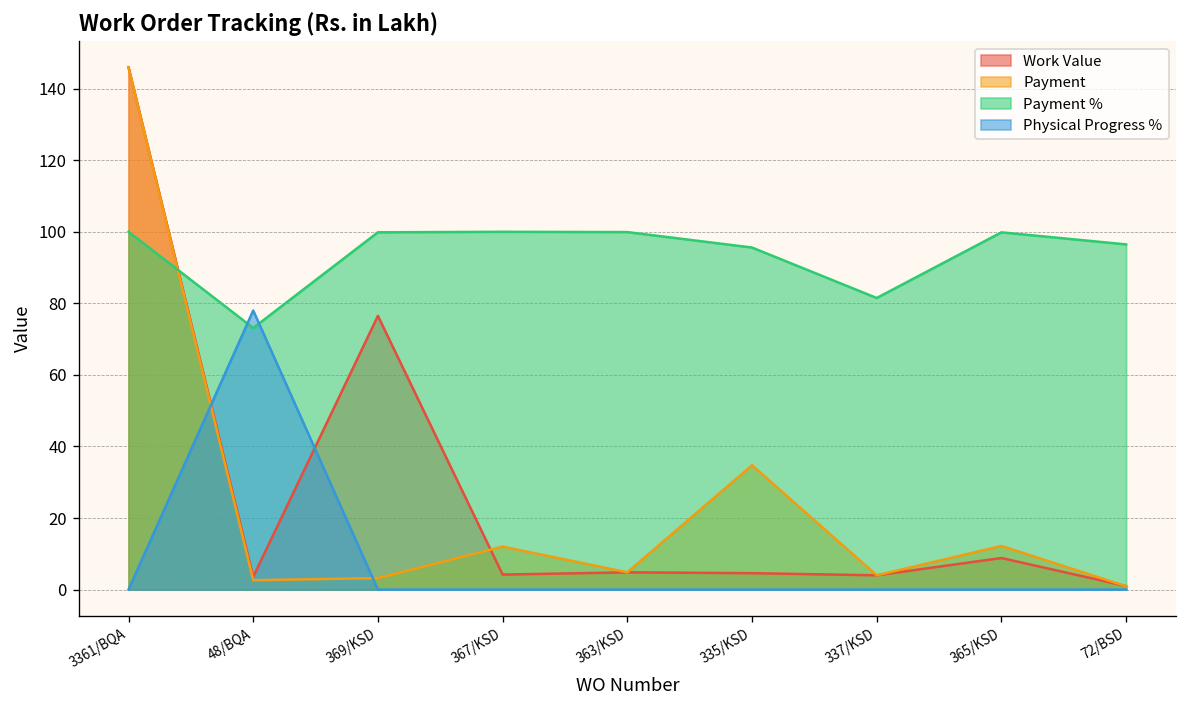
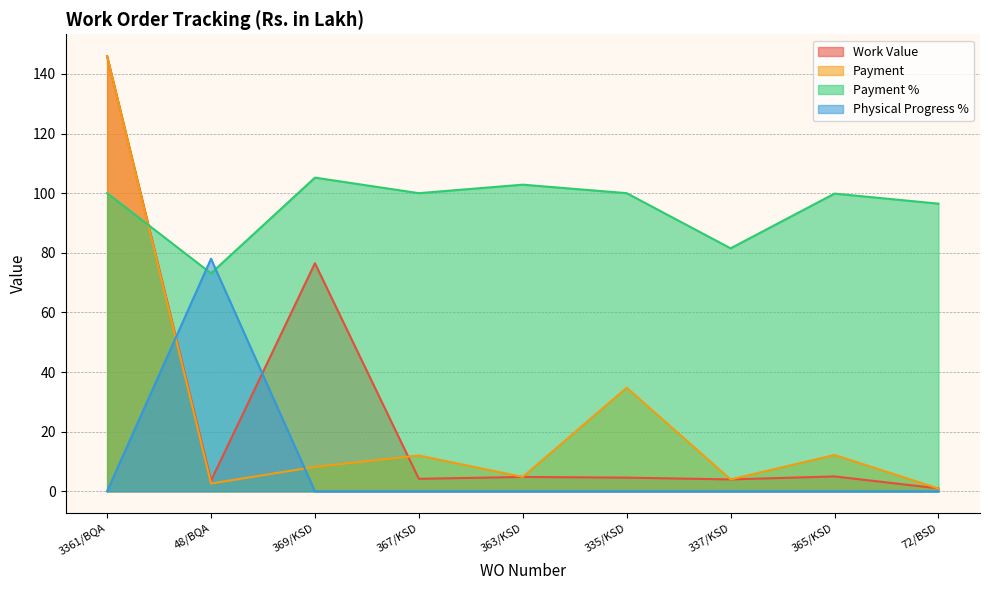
Payment, 369/KSD: 3 -> 8
Payment %, 369/KSD: 100 -> 105
Payment %, 363/KSD: 100 -> 103
Payment %, 335/KSD: 96 -> 100
Work Value, 365/KSD: 9 -> 5
